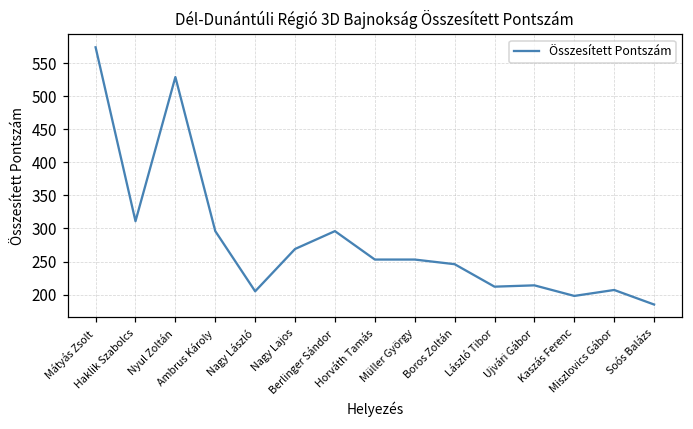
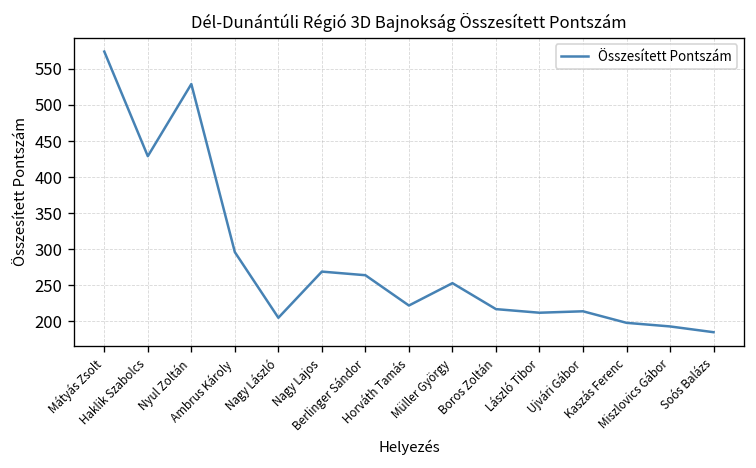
Haklik Szabolcs: 310 -> 430
Berlinger Sándor: 300 -> 260
Horváth Tamás: 250 -> 220
Boros Zoltán: 250 -> 220
Miszlovics Gábor: 210 -> 190
